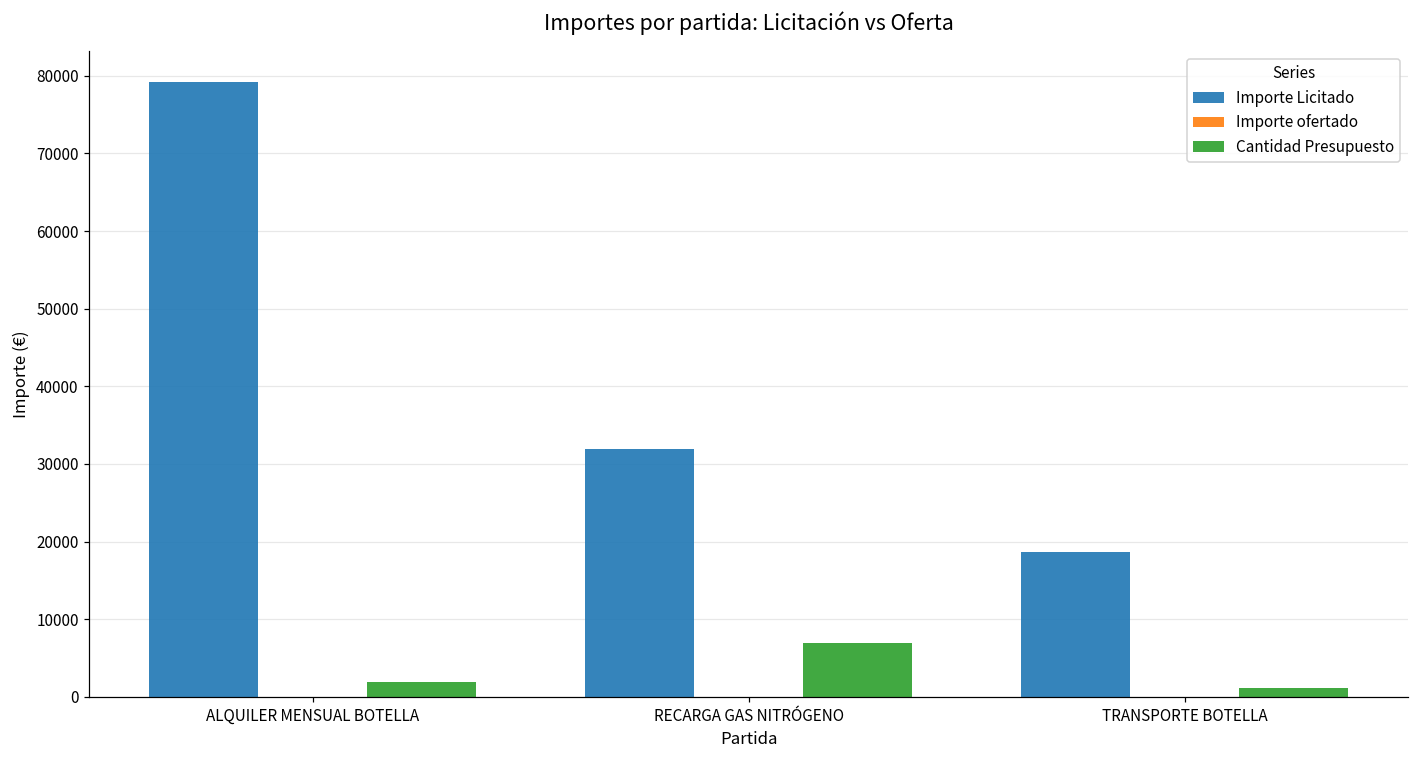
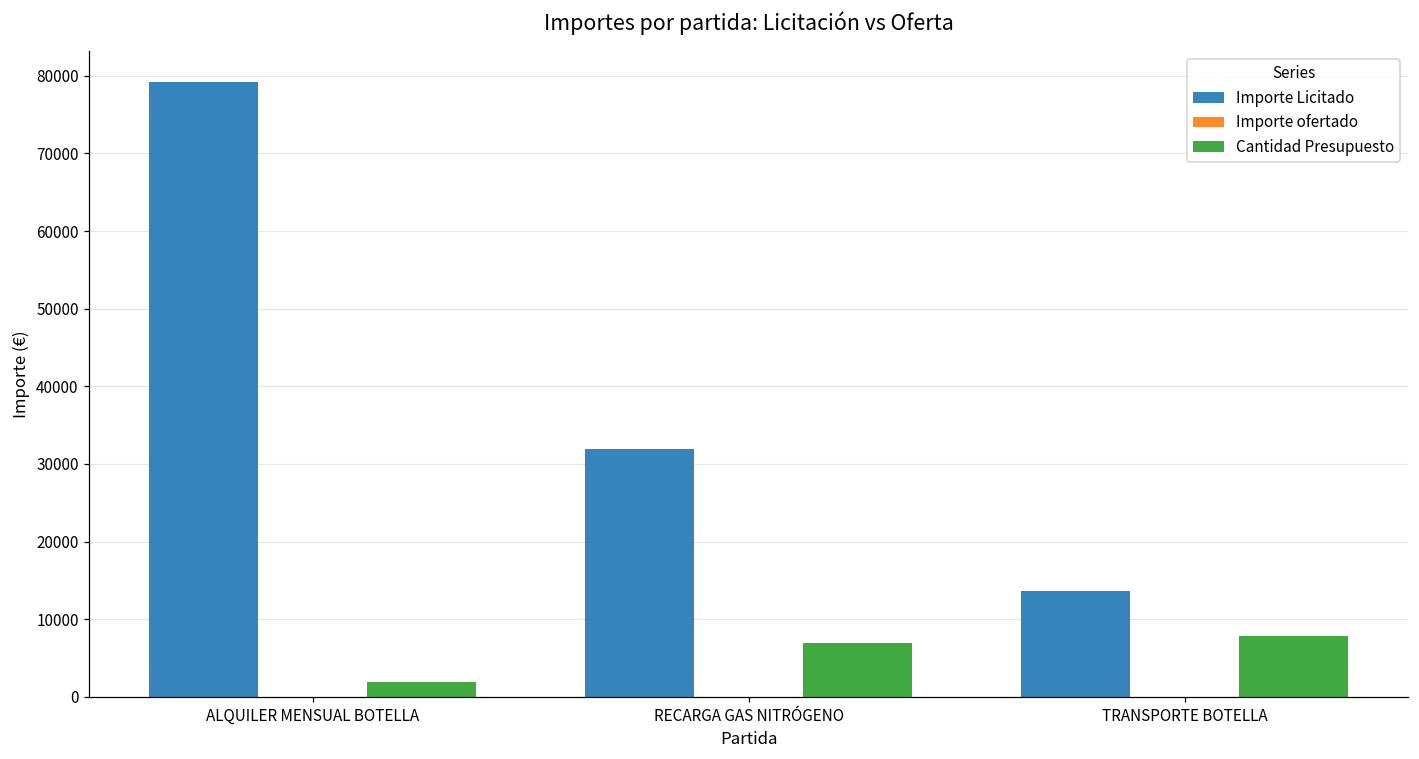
Importe Licitado, TRANSPORTE BOTELLA: 19000 -> 14000
Cantidad Presupuesto, TRANSPORTE BOTELLA: 1000 -> 8000
